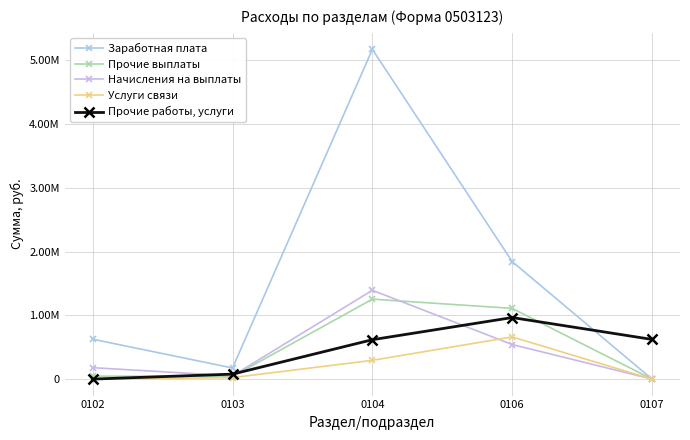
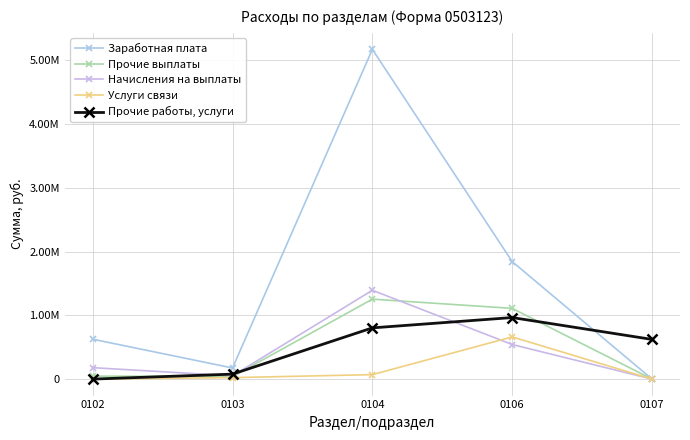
Услуги связи, 0104: 300000 -> 100000
Прочие работы, услуги, 0104: 600000 -> 800000
